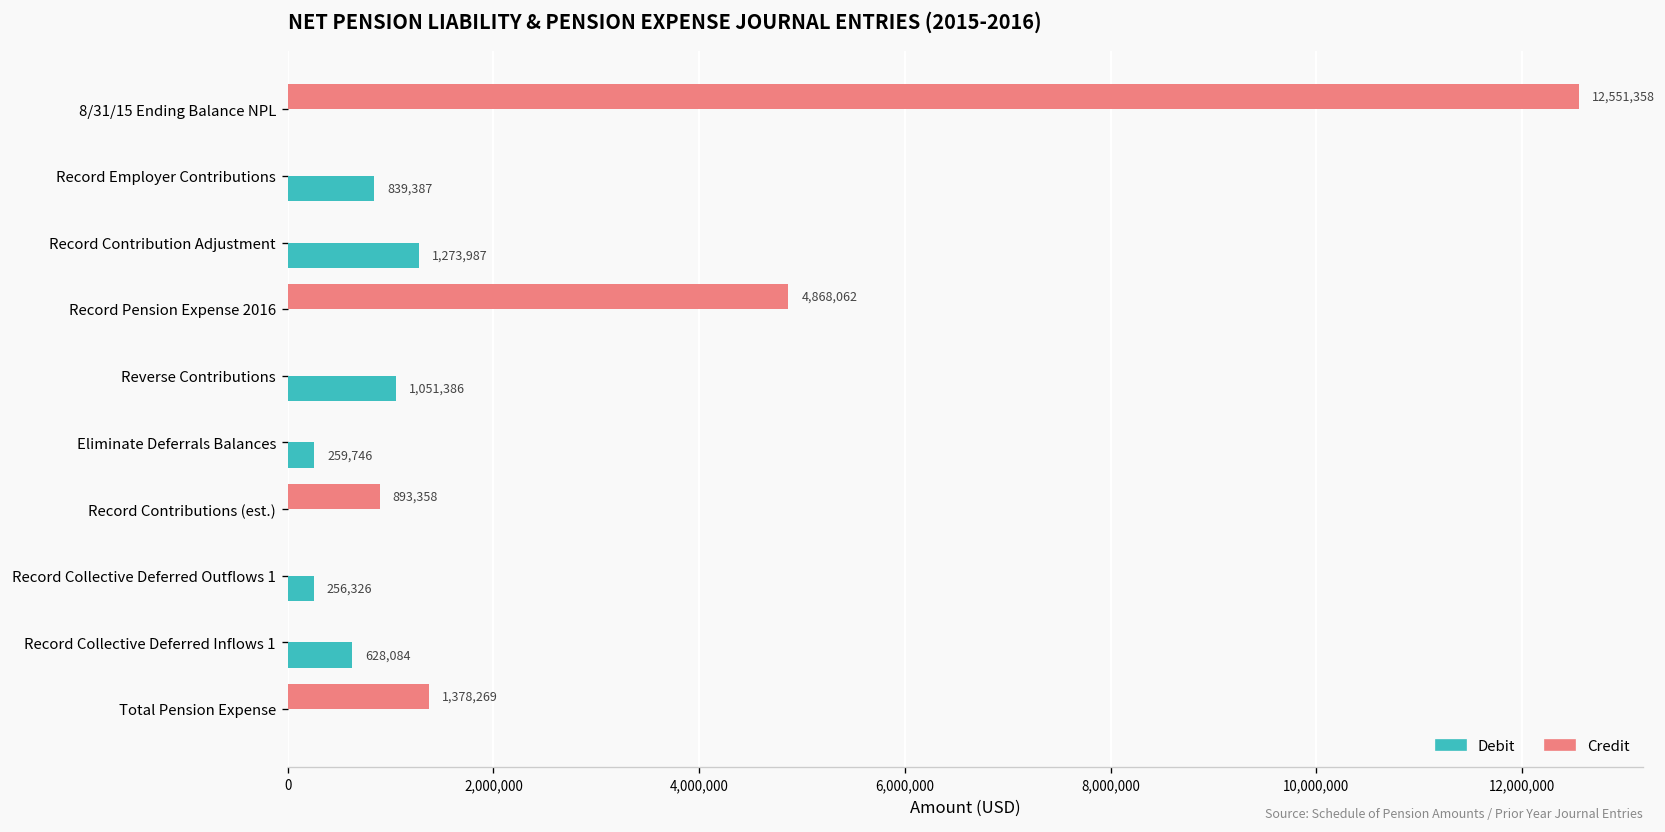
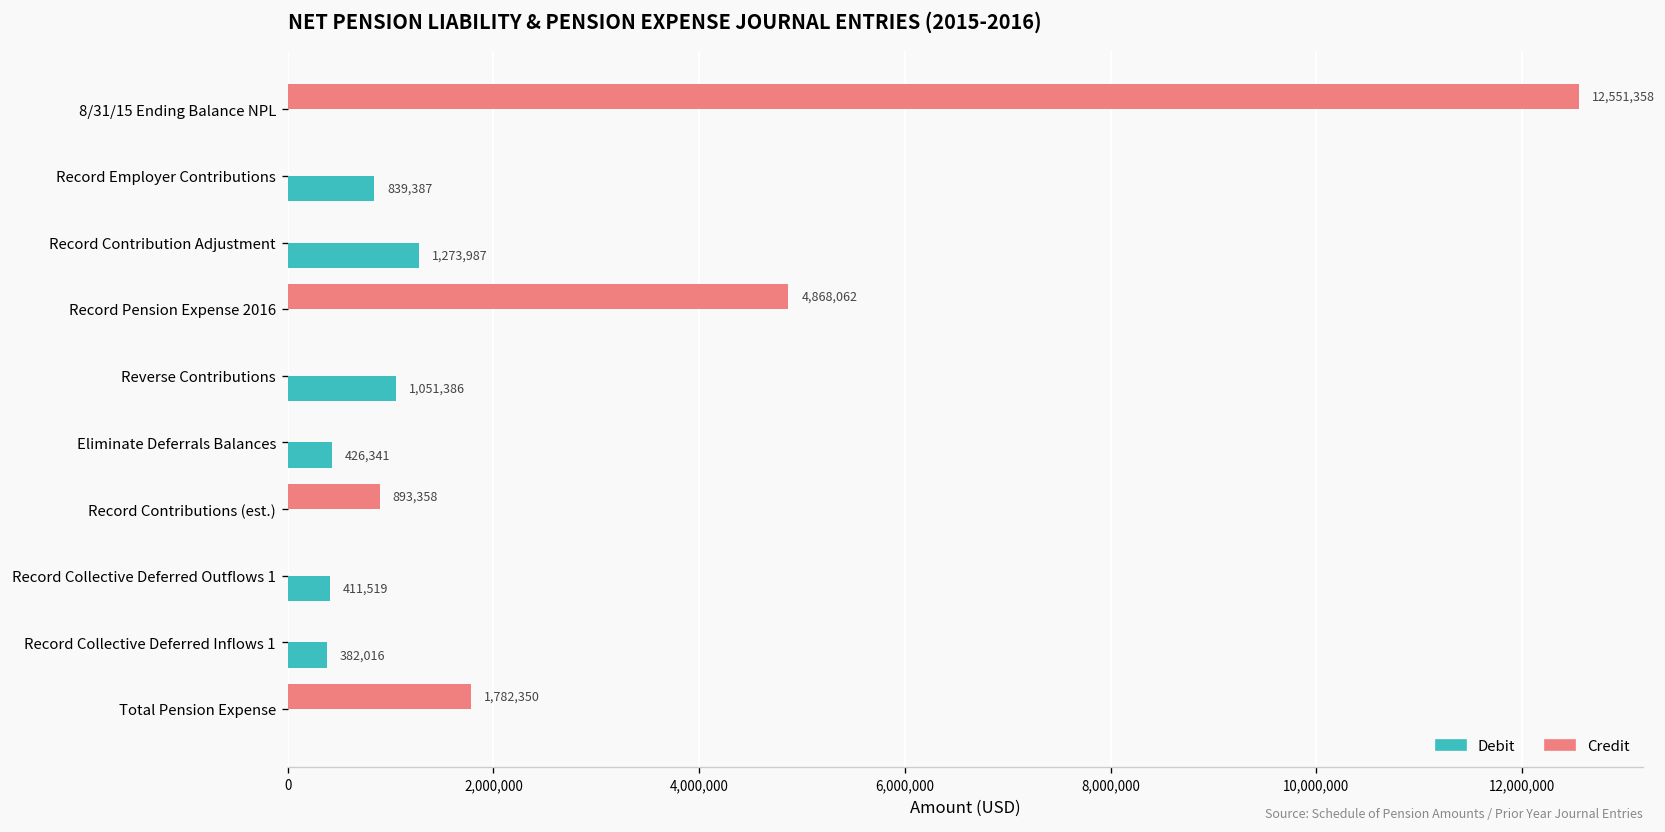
Debit, Eliminate Deferrals Balances: 259,746 -> 426,341
Debit, Record Collective Deferred Outflows 1: 256,326 -> 411,519
Debit, Record Collective Deferred Inflows 1: 628,084 -> 382,016
Credit, Total Pension Expense: 1,378,269 -> 1,782,350
